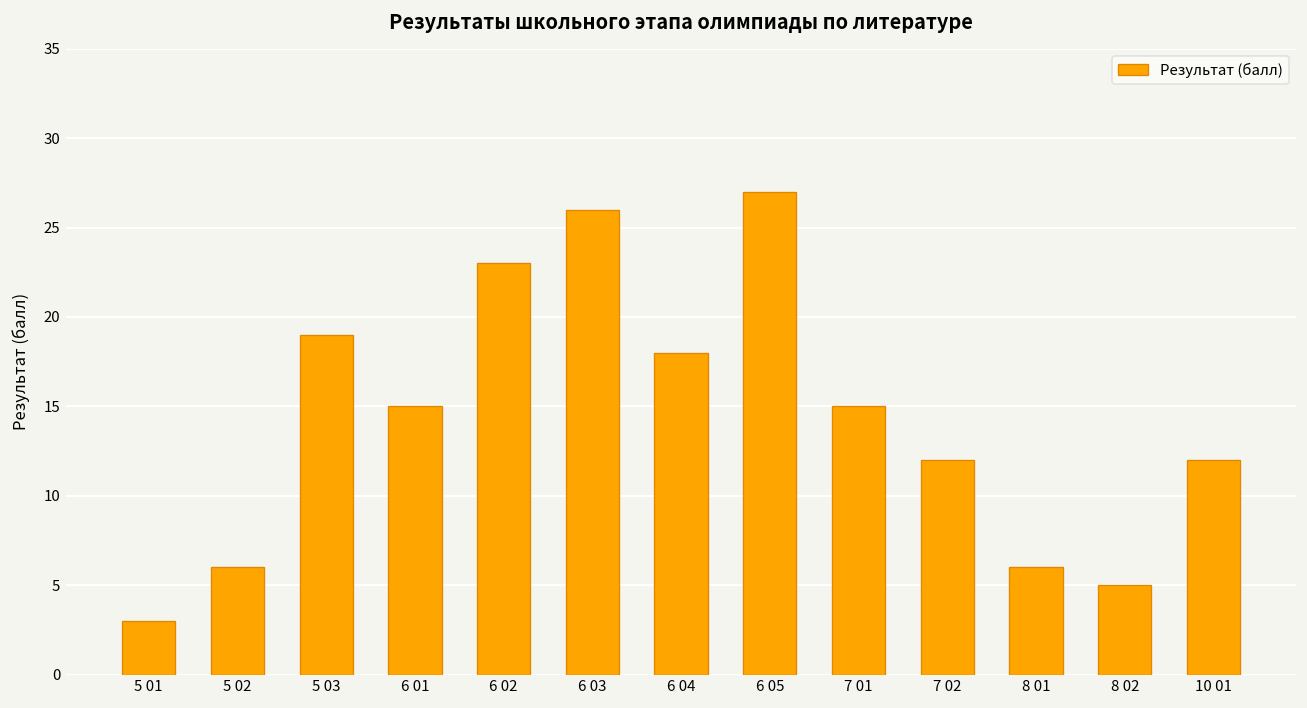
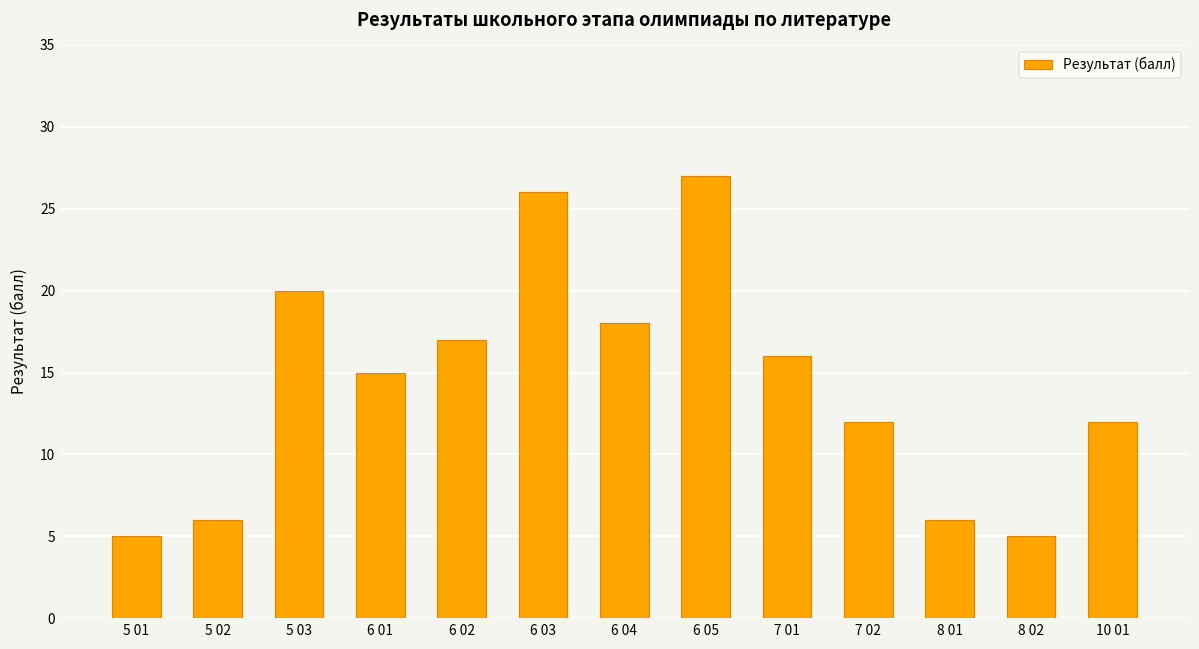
5 01: 3 -> 5
5 03: 19 -> 20
6 02: 23 -> 17
7 01: 15 -> 16
